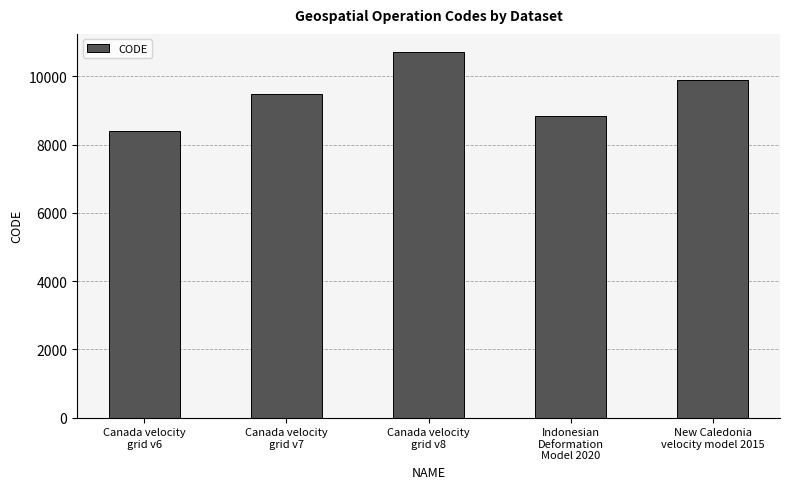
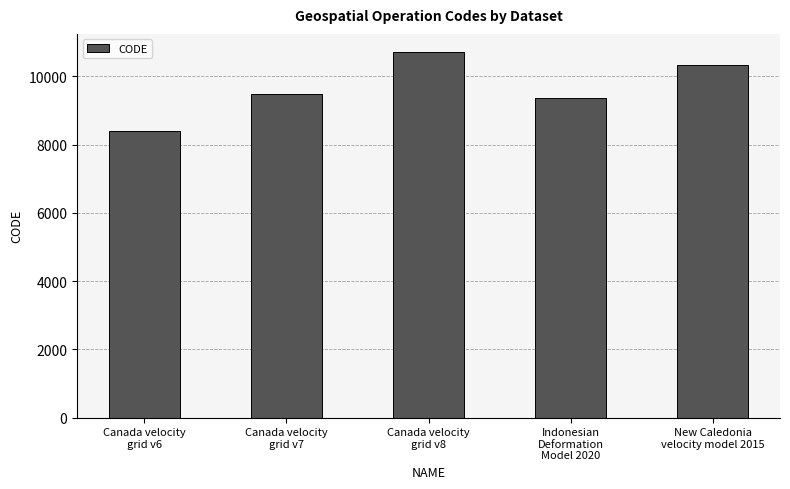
Indonesian Deformation Model 2020: 8800 -> 9400
New Caledonia velocity model 2015: 9900 -> 10300
